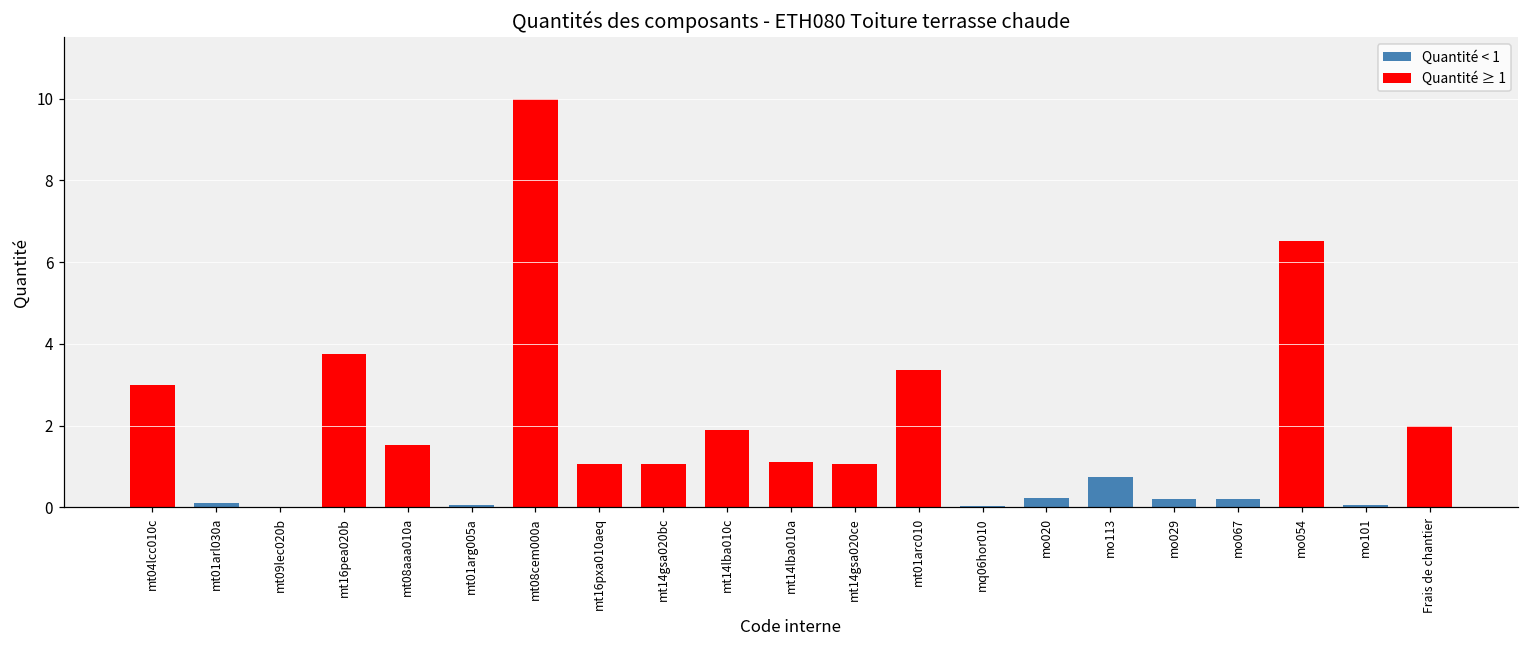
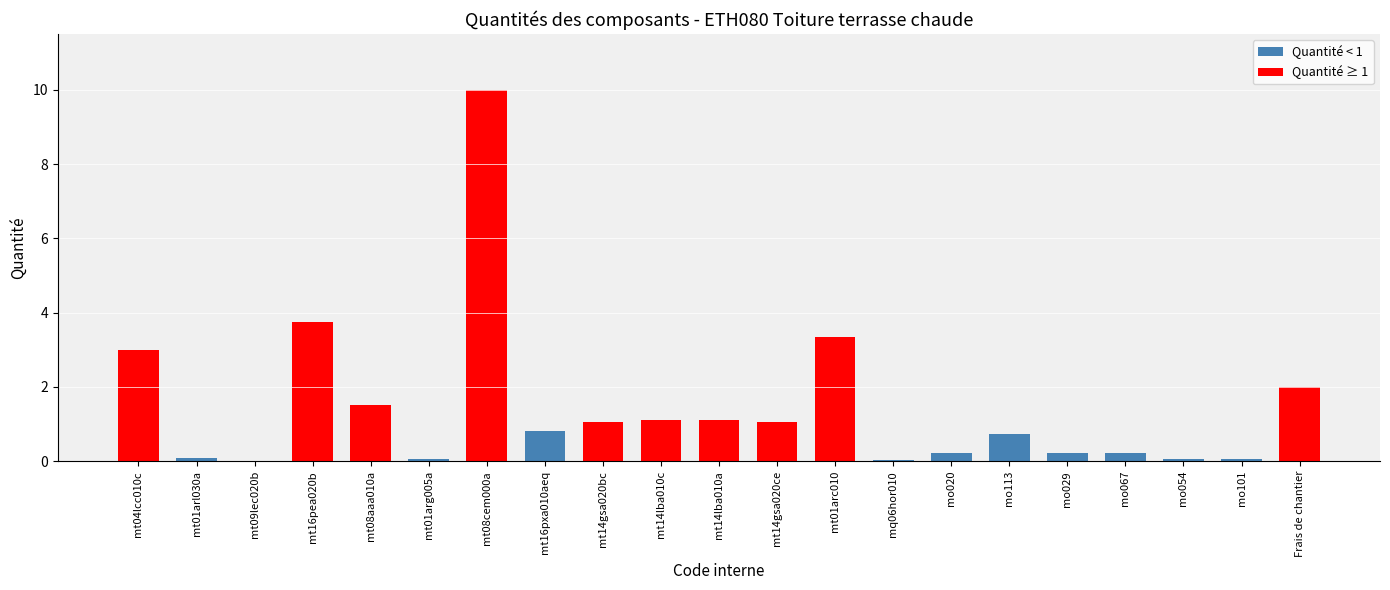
mt16pxa010aeq: 1.1 -> 0.8
mt14lba010c: 1.9 -> 1.1
mo054: 6.5 -> 0.1
